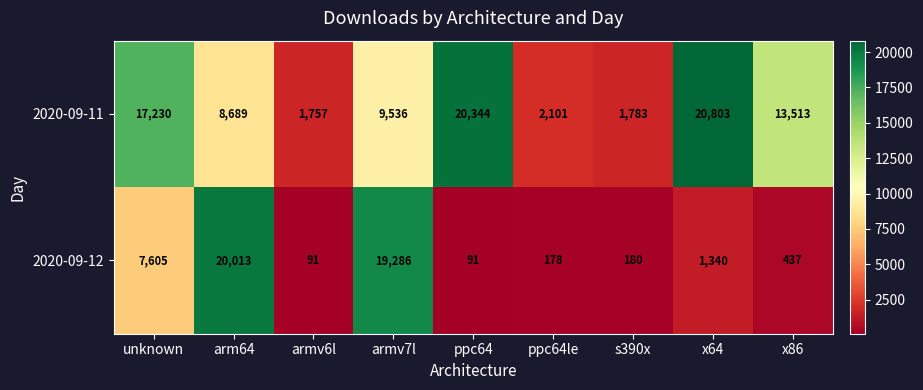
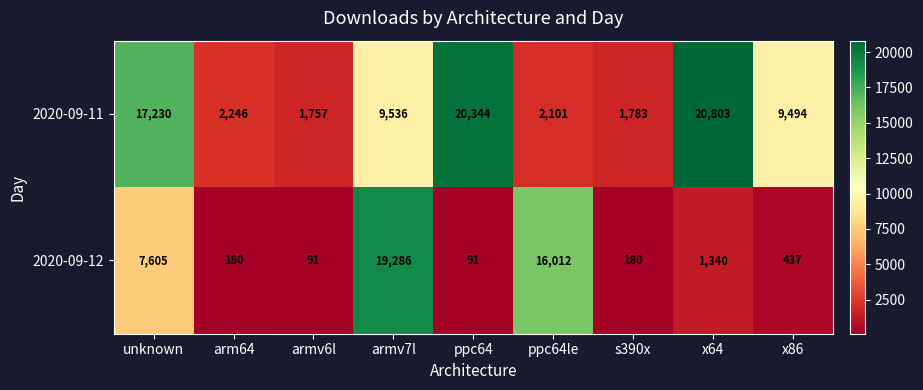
2020-09-11, arm64: 8,689 -> 2,246
2020-09-11, x86: 13,513 -> 9,494
2020-09-12, arm64: 20,013 -> 180
2020-09-12, ppc64le: 178 -> 16,012
